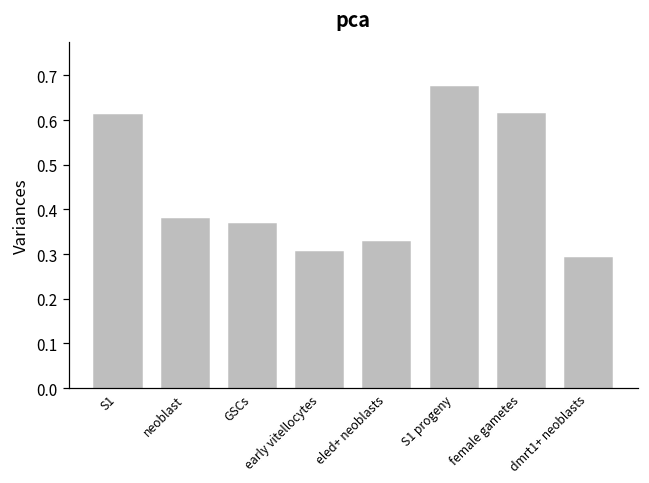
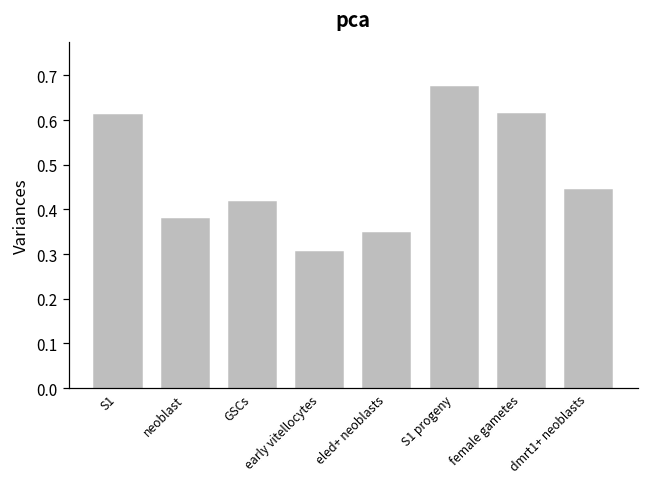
GSCs: 0.37 -> 0.42
eled+ neoblasts: 0.33 -> 0.35
dmrt1+ neoblasts: 0.29 -> 0.44
